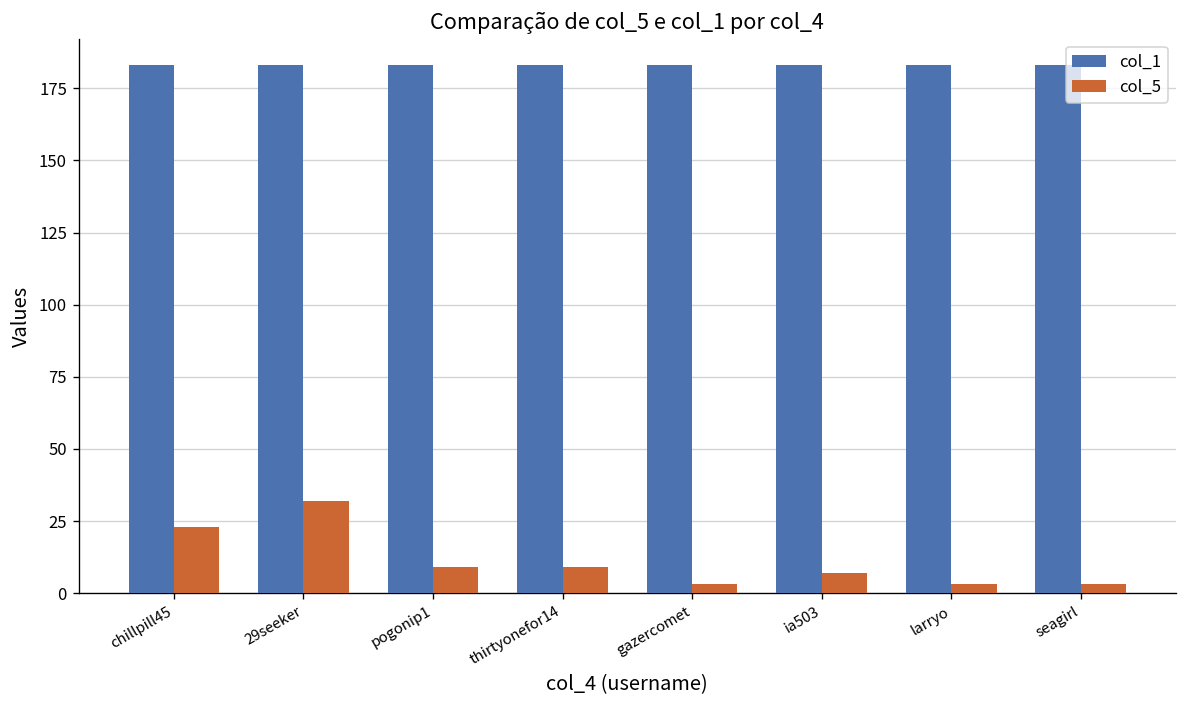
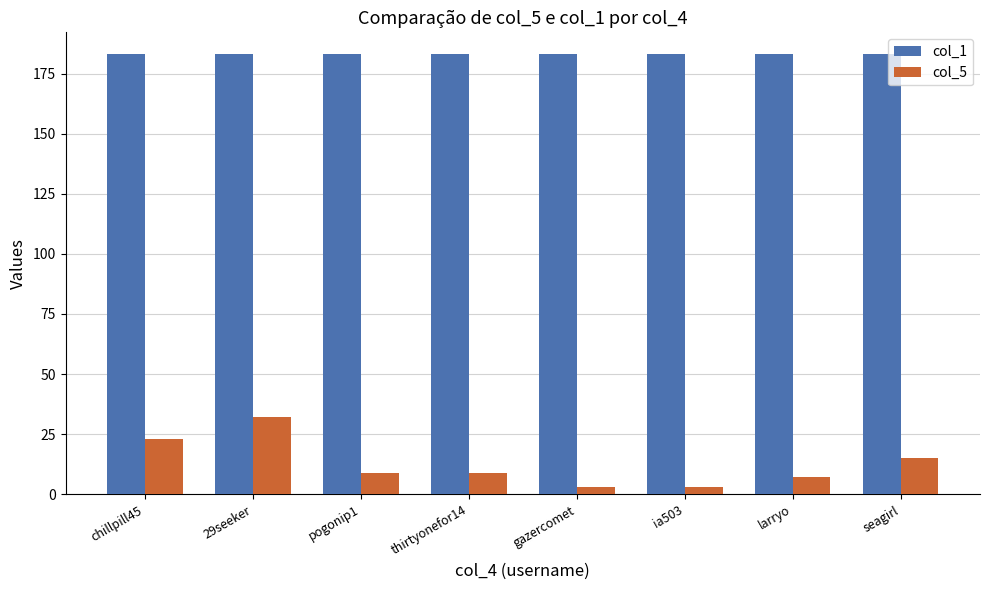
col_5, ia503: 7 -> 3
col_5, larryo: 3 -> 7
col_5, seagirl: 3 -> 15
